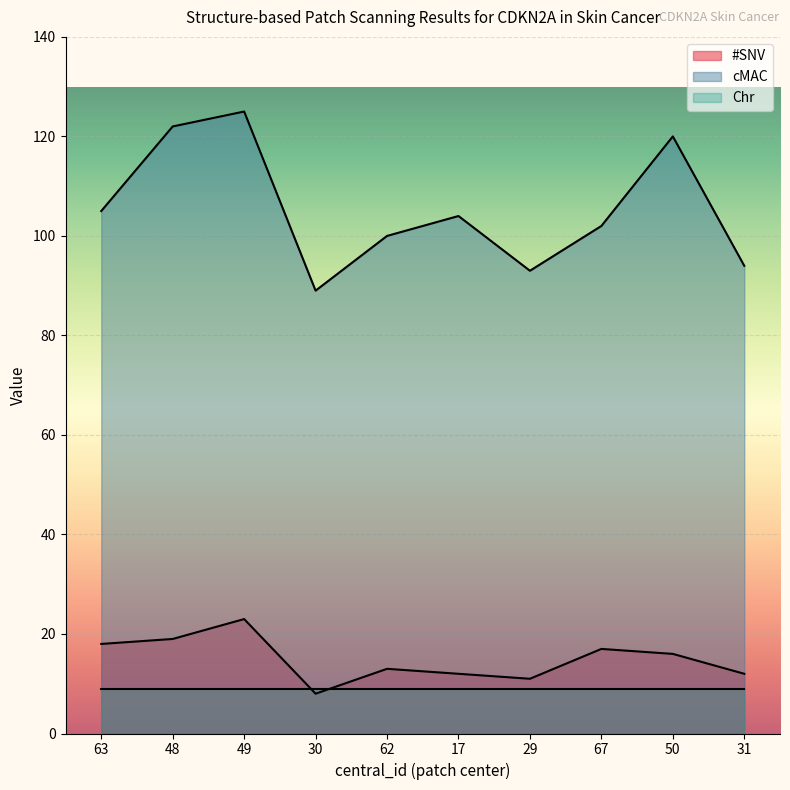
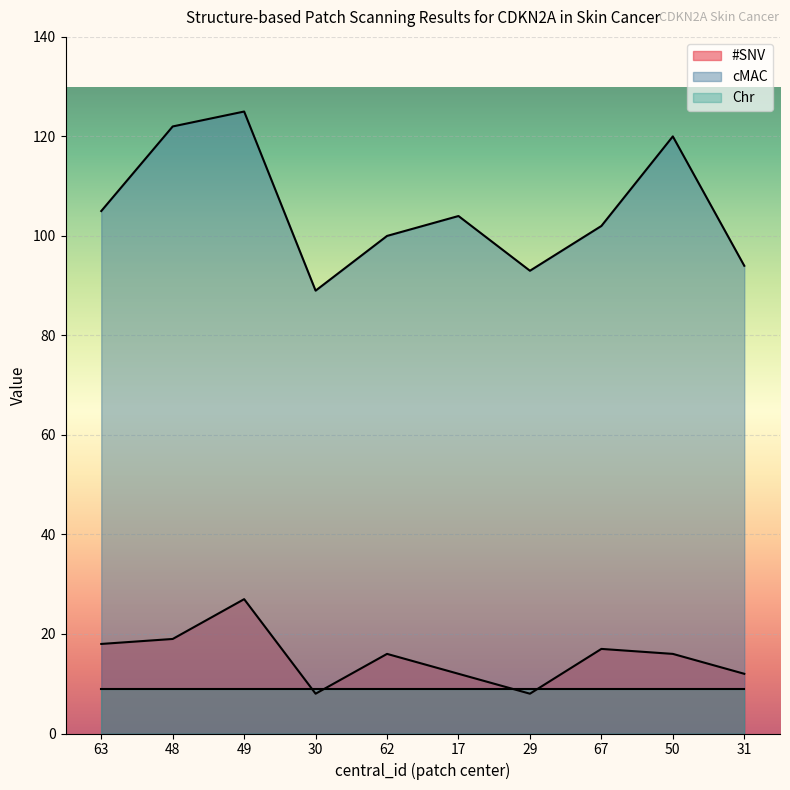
#SNV, 49: 23 -> 27
#SNV, 62: 13 -> 16
#SNV, 29: 11 -> 8
